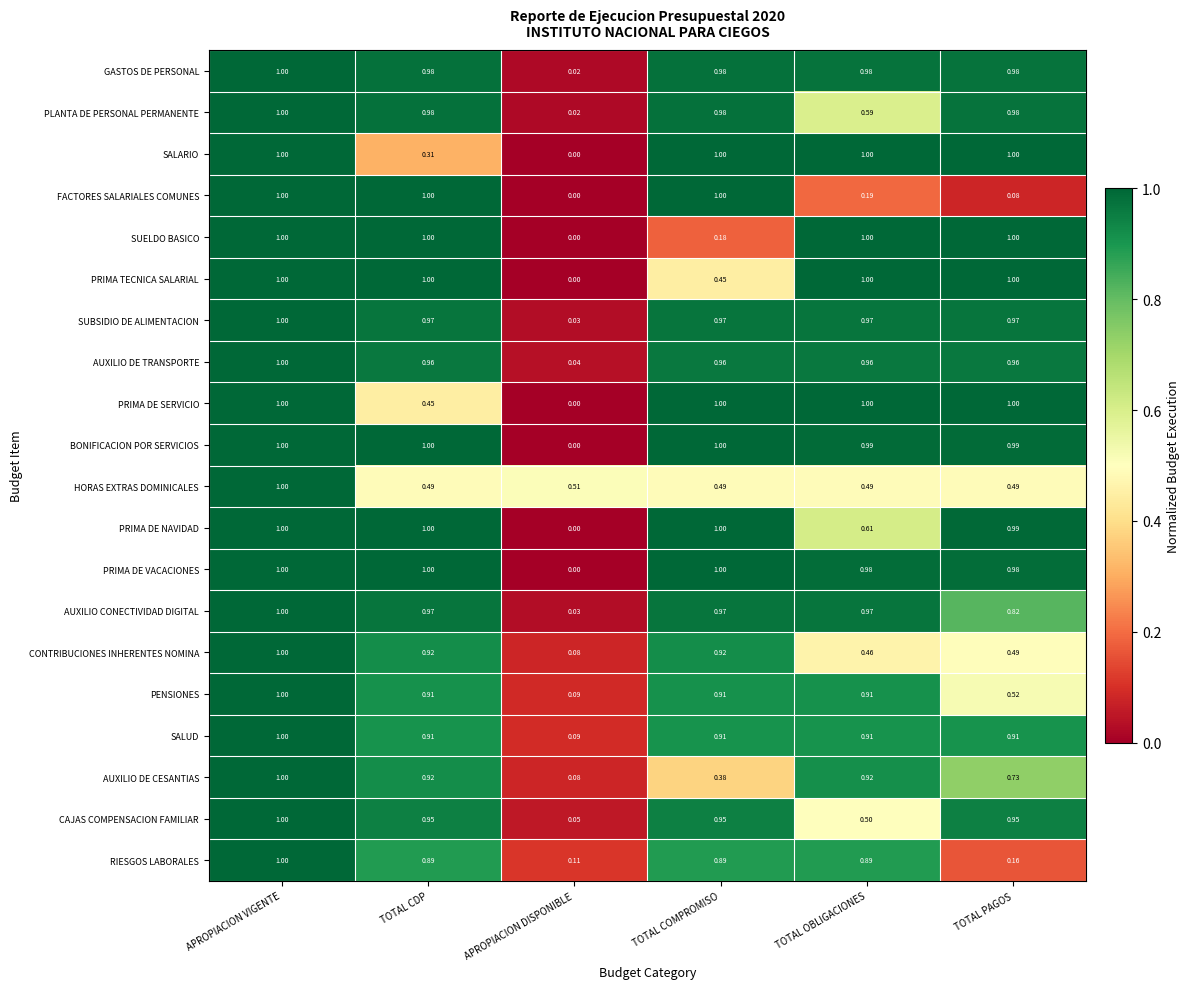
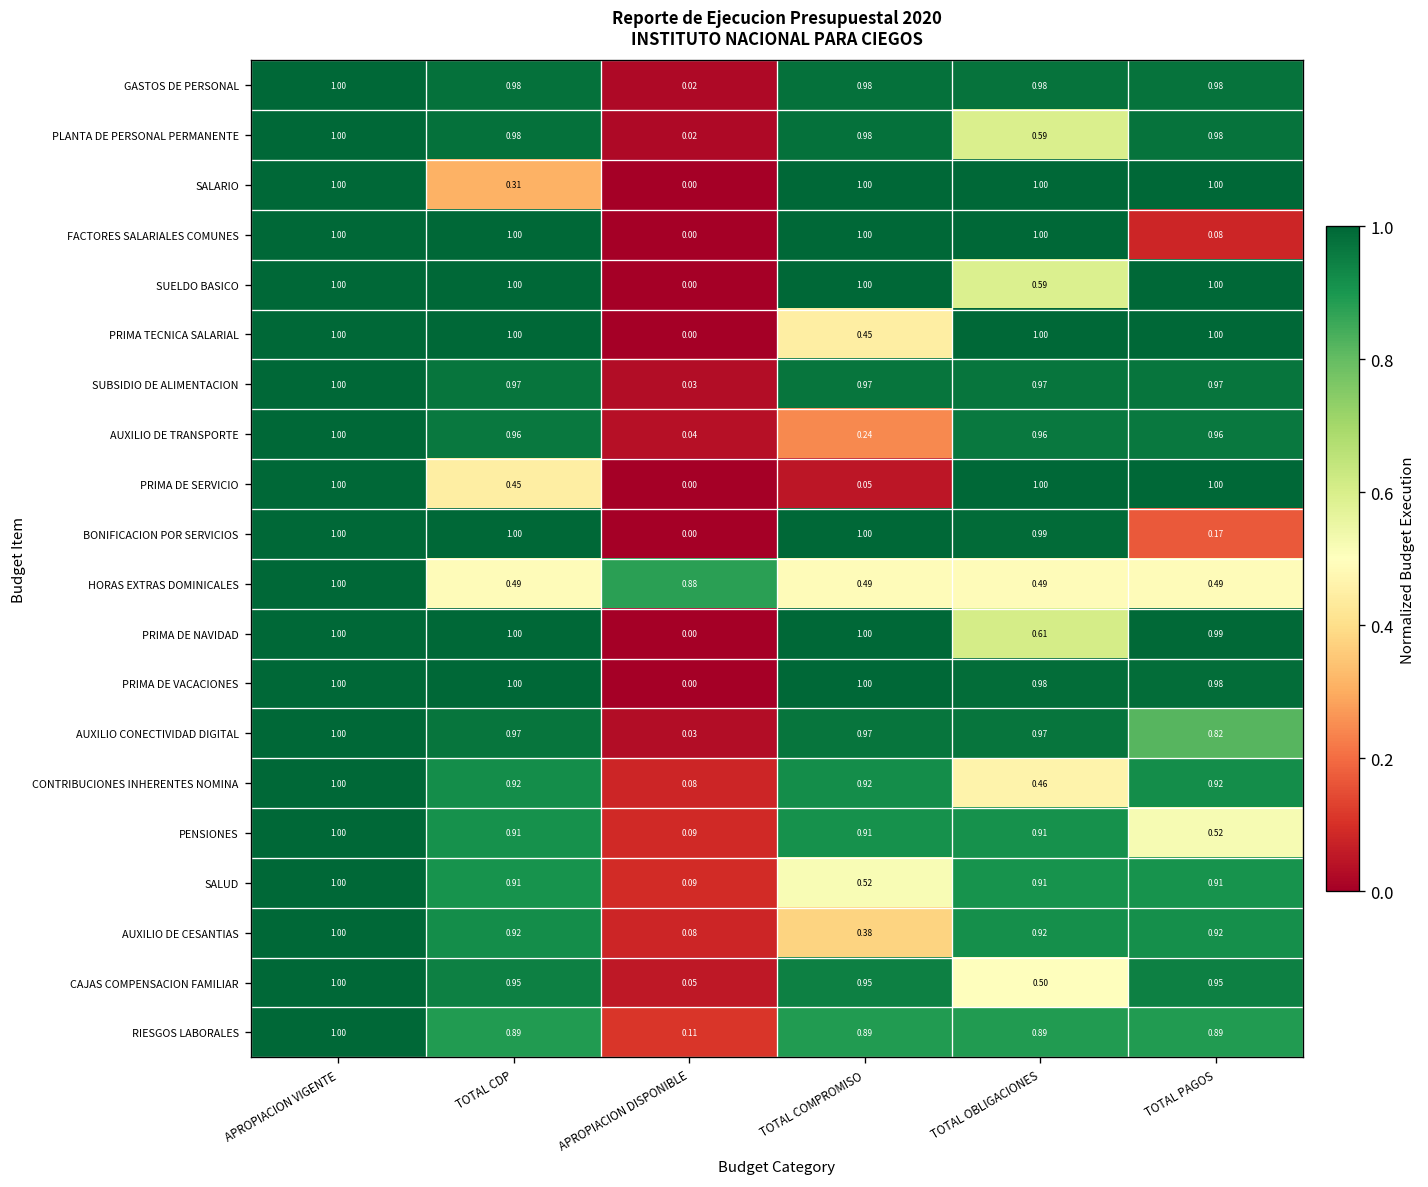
FACTORES SALARIALES COMUNES, TOTAL OBLIGACIONES: 0.19 -> 1.00
SUELDO BASICO, TOTAL COMPROMISO: 0.18 -> 1.00
SUELDO BASICO, TOTAL OBLIGACIONES: 1.00 -> 0.59
AUXILIO DE TRANSPORTE, TOTAL COMPROMISO: 0.96 -> 0.24
PRIMA DE SERVICIO, TOTAL COMPROMISO: 1.00 -> 0.05
BONIFICACION POR SERVICIOS, TOTAL PAGOS: 0.99 -> 0.17
HORAS EXTRAS DOMINICALES, APROPIACION DISPONIBLE: 0.51 -> 0.88
CONTRIBUCIONES INHERENTES NOMINA, TOTAL PAGOS: 0.49 -> 0.92
SALUD, TOTAL COMPROMISO: 0.91 -> 0.52
AUXILIO DE CESANTIAS, TOTAL PAGOS: 0.73 -> 0.92
RIESGOS LABORALES, TOTAL PAGOS: 0.16 -> 0.89
